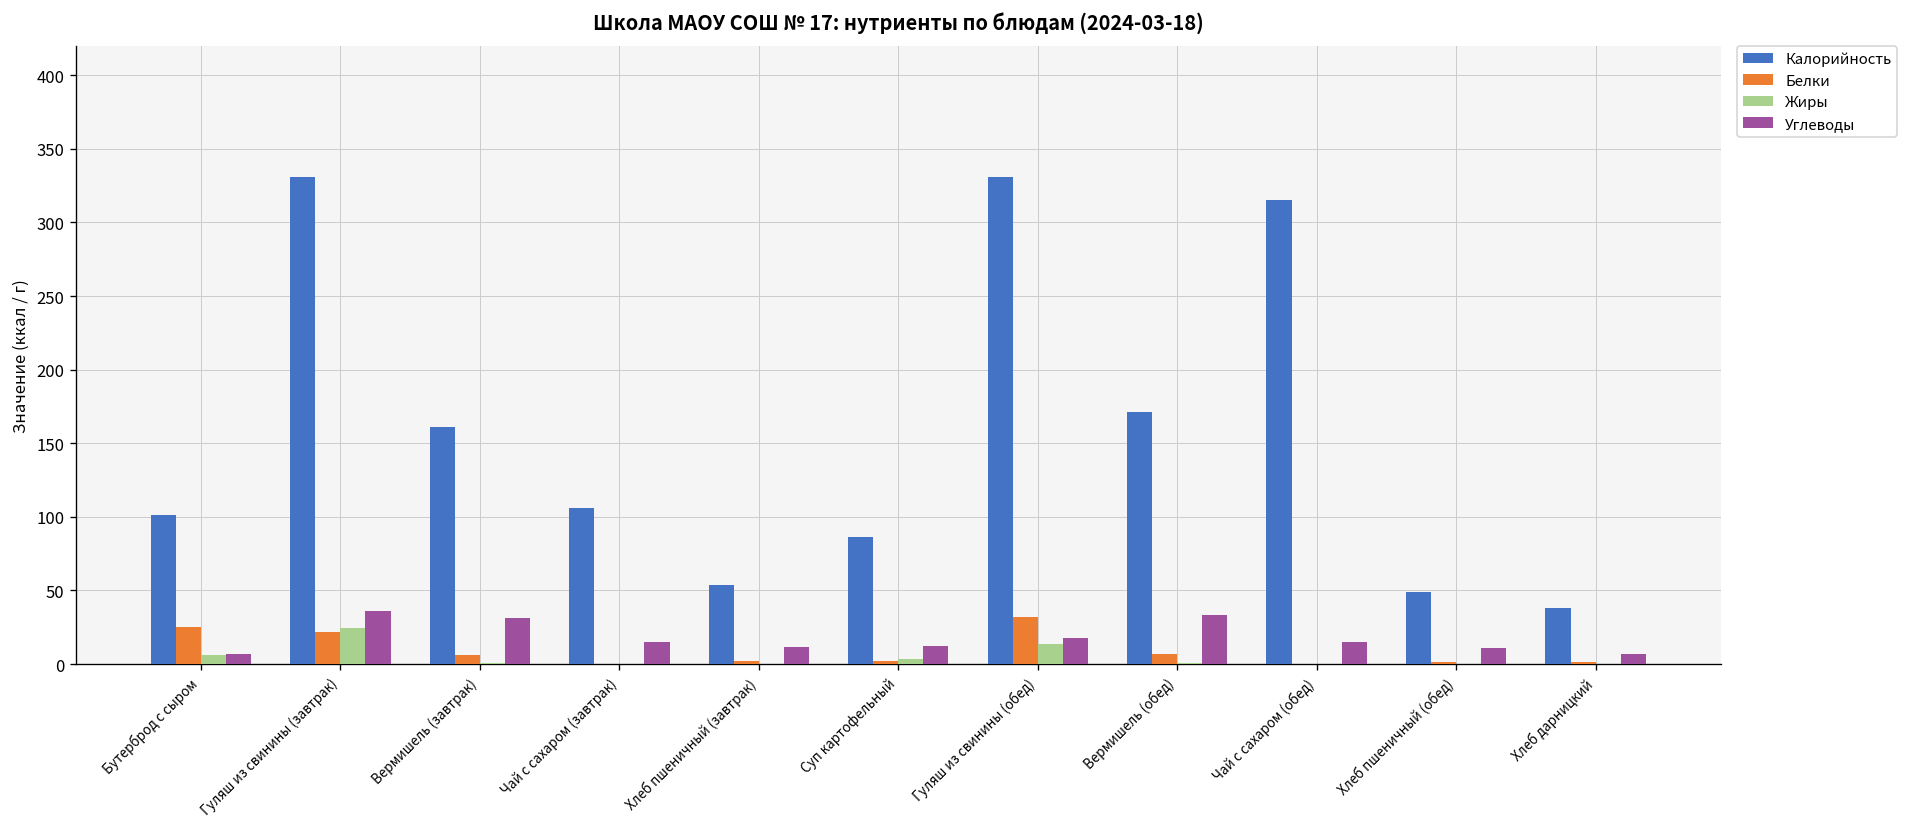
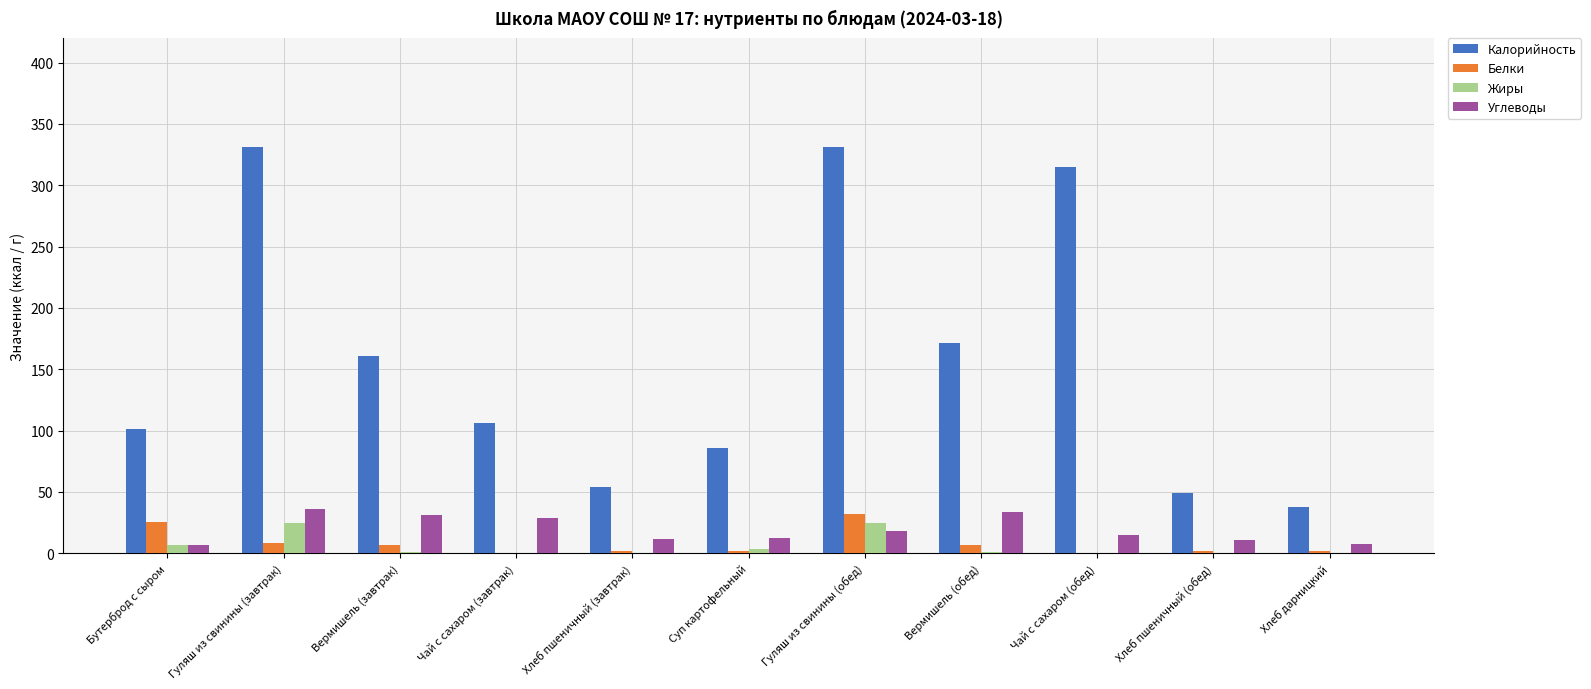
Белки, Гуляш из свинины (завтрак): 22 -> 9
Углеводы, Чай с сахаром (завтрак): 15 -> 29
Жиры, Гуляш из свинины (обед): 14 -> 24
